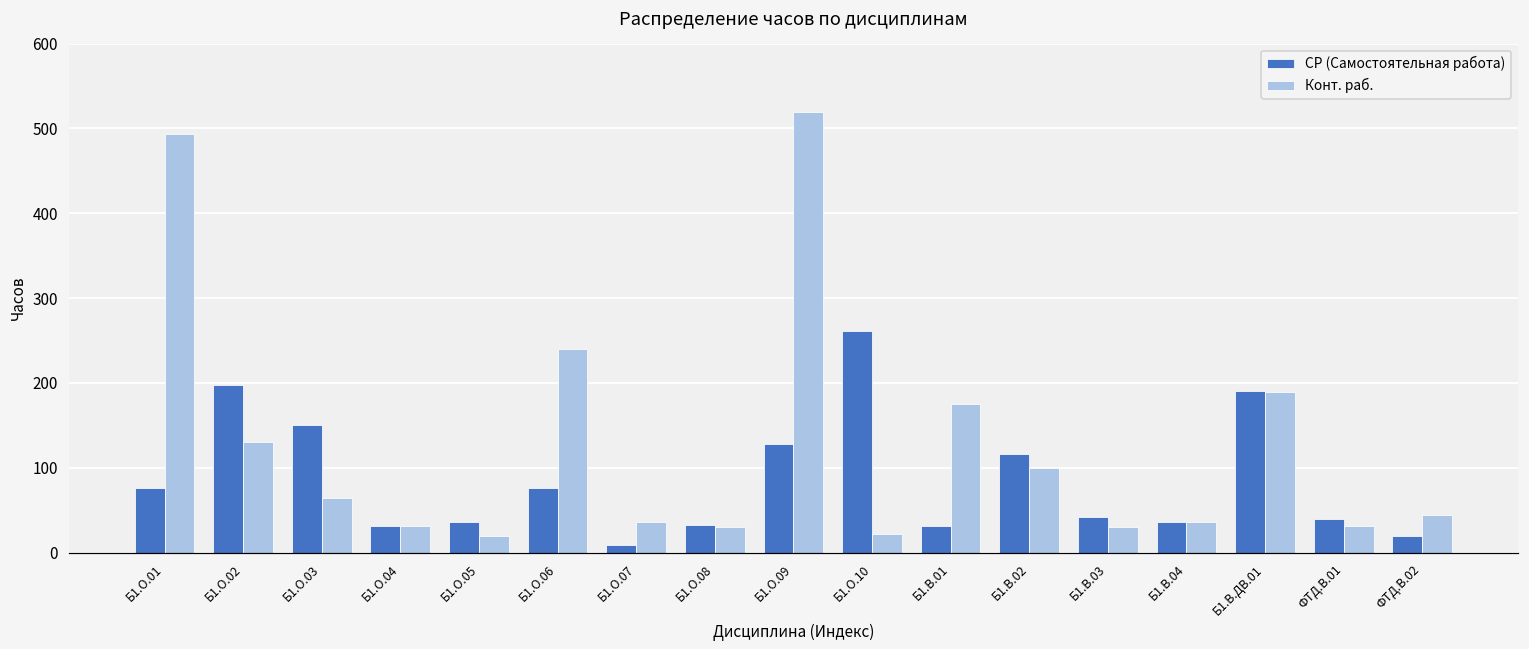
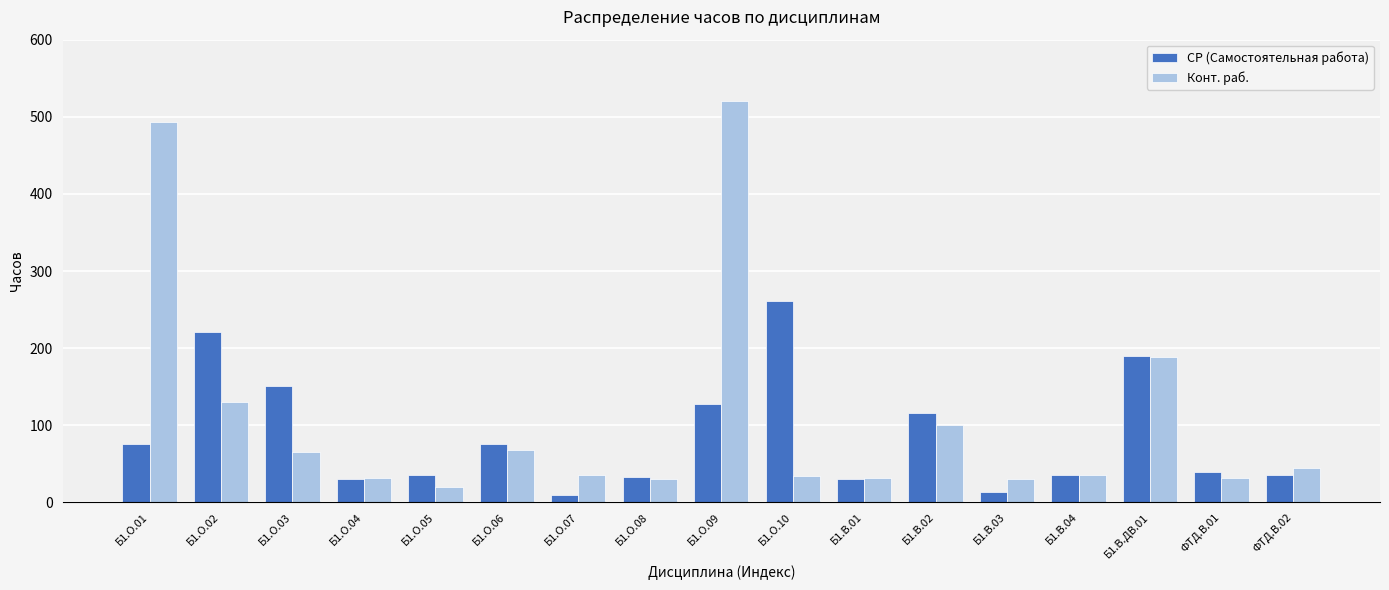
СР (Самостоятельная работа), Б1.О.02: 200 -> 220
Конт. раб., Б1.О.06: 240 -> 70
Конт. раб., Б1.О.10: 20 -> 30
Конт. раб., Б1.В.01: 180 -> 30
СР (Самостоятельная работа), Б1.В.03: 40 -> 10
СР (Самостоятельная работа), ФТД.В.02: 20 -> 40
